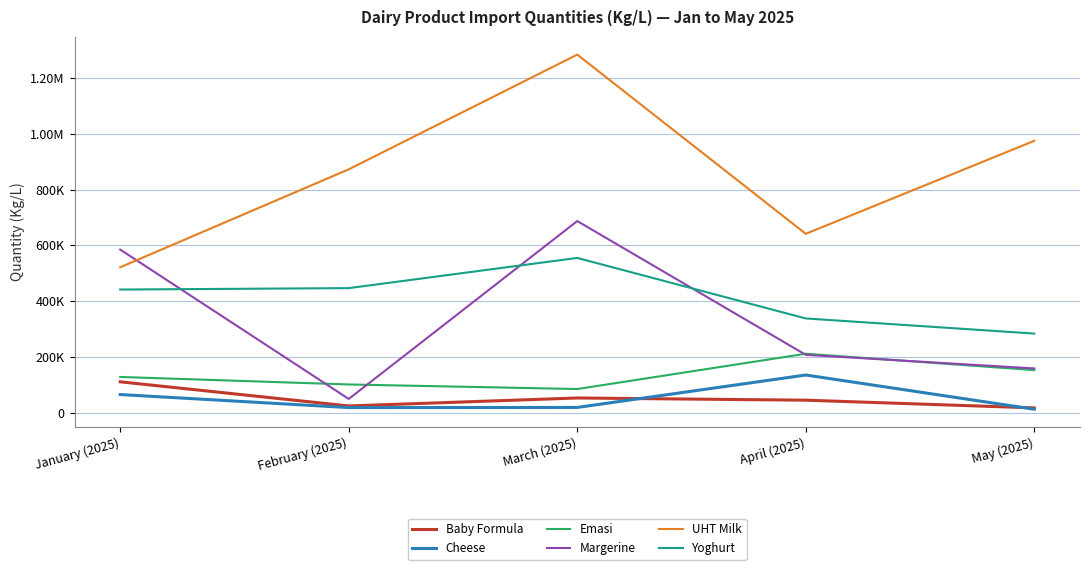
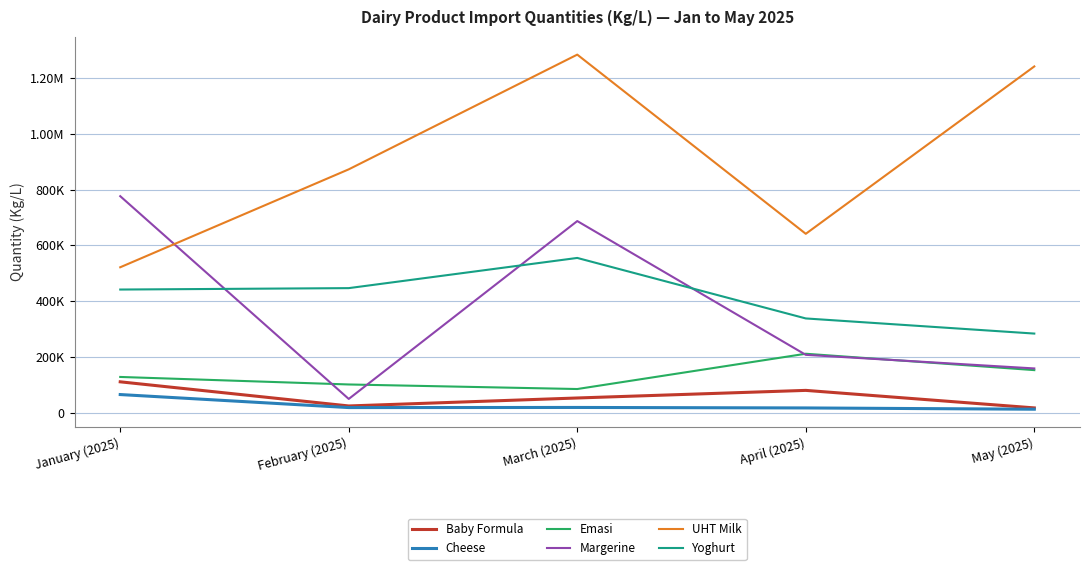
Margerine, January (2025): 580000 -> 780000
Baby Formula, April (2025): 50000 -> 80000
Cheese, April (2025): 140000 -> 20000
UHT Milk, May (2025): 970000 -> 1240000
